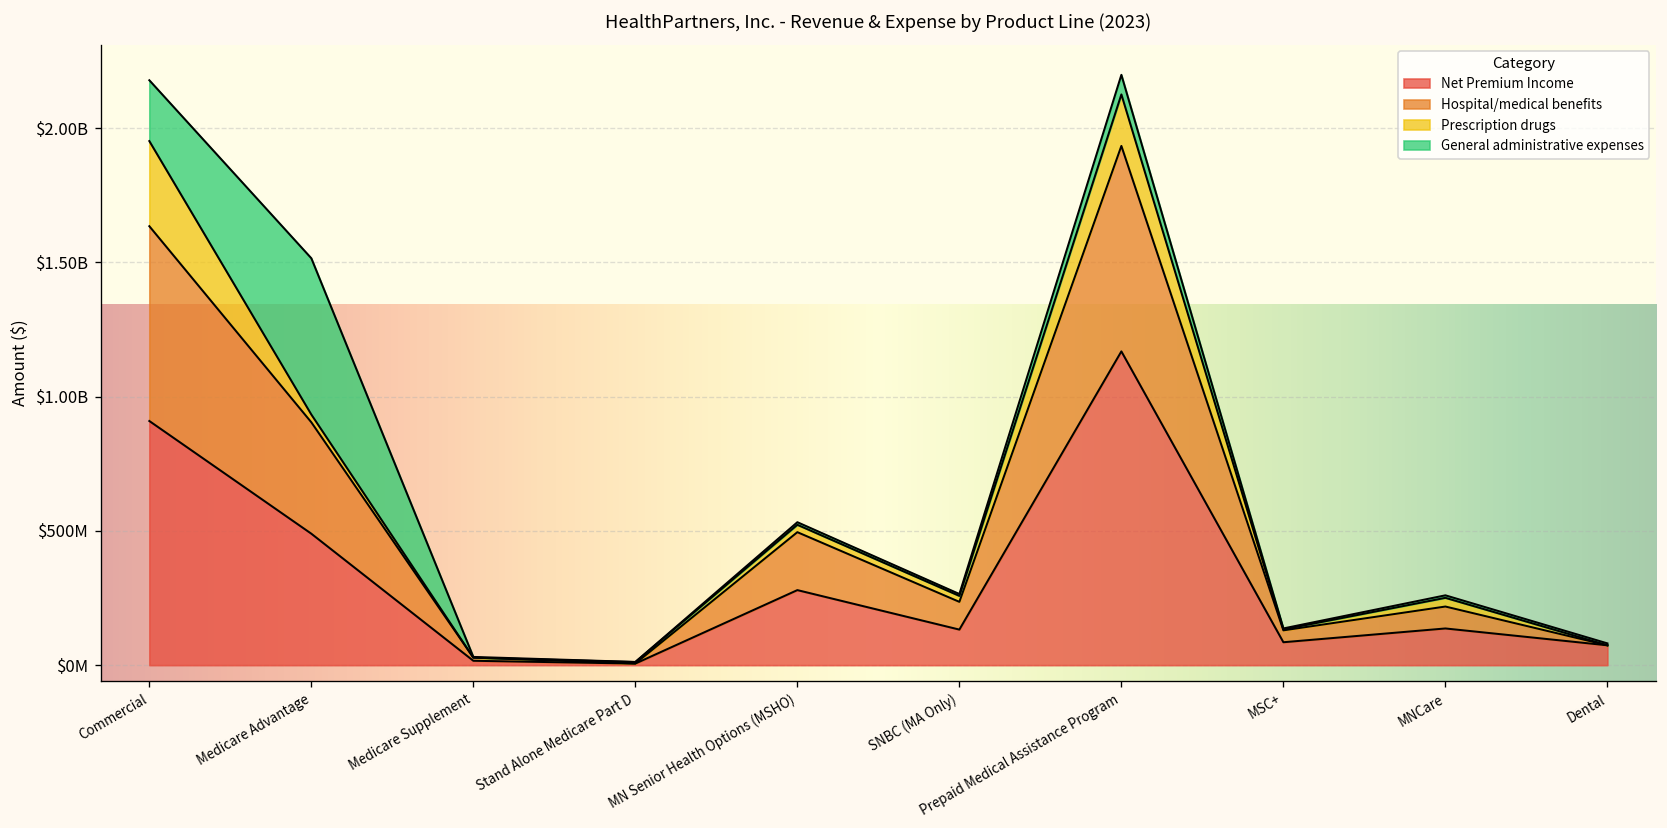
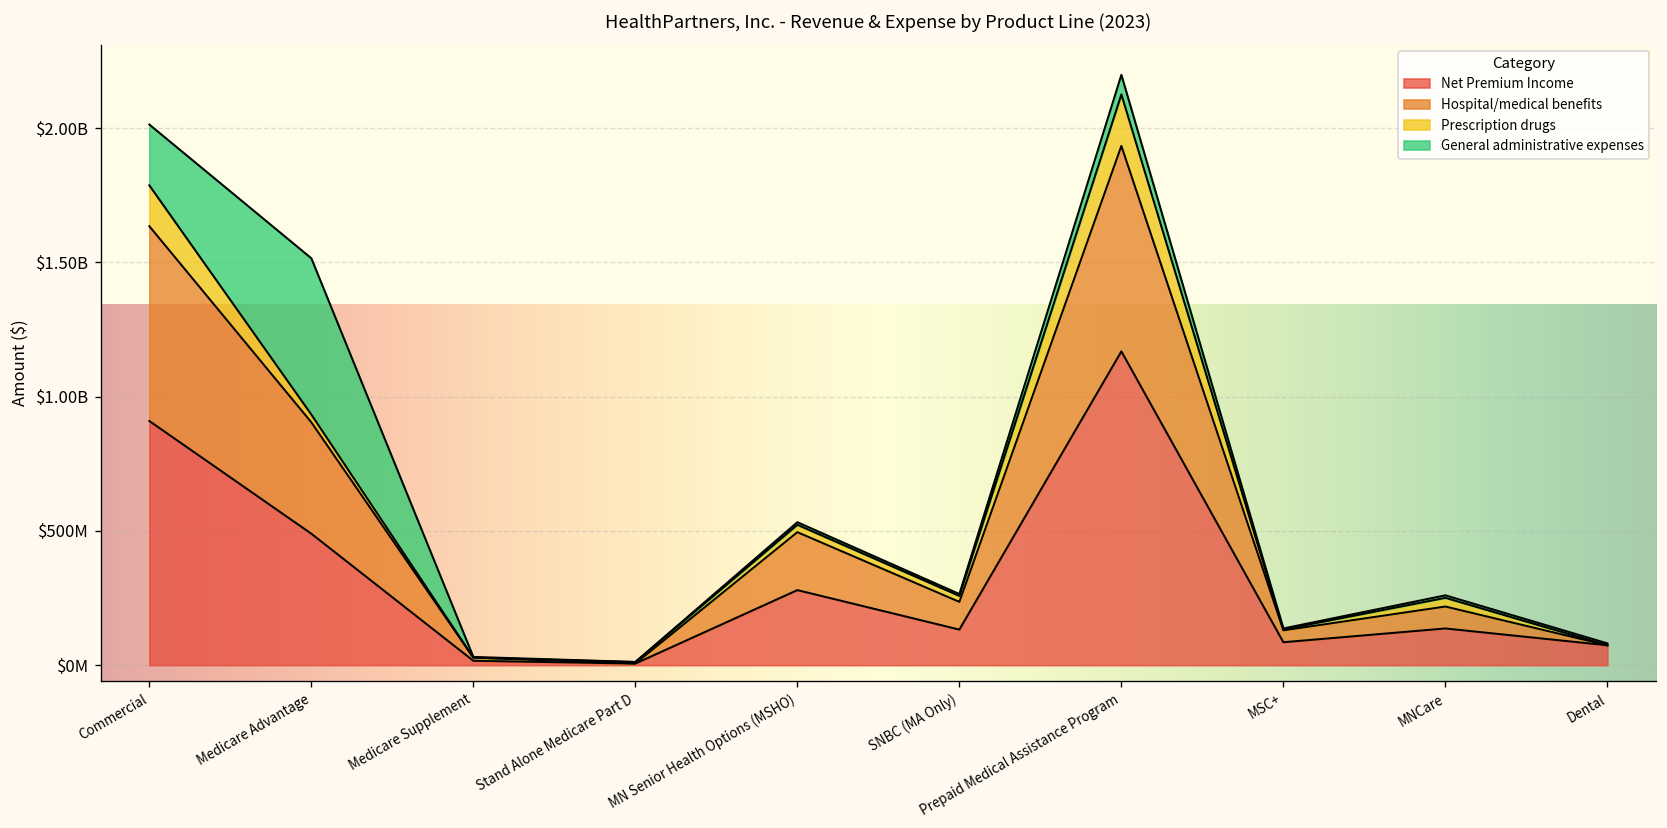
Prescription drugs, Commercial: $320000000 -> $150000000
